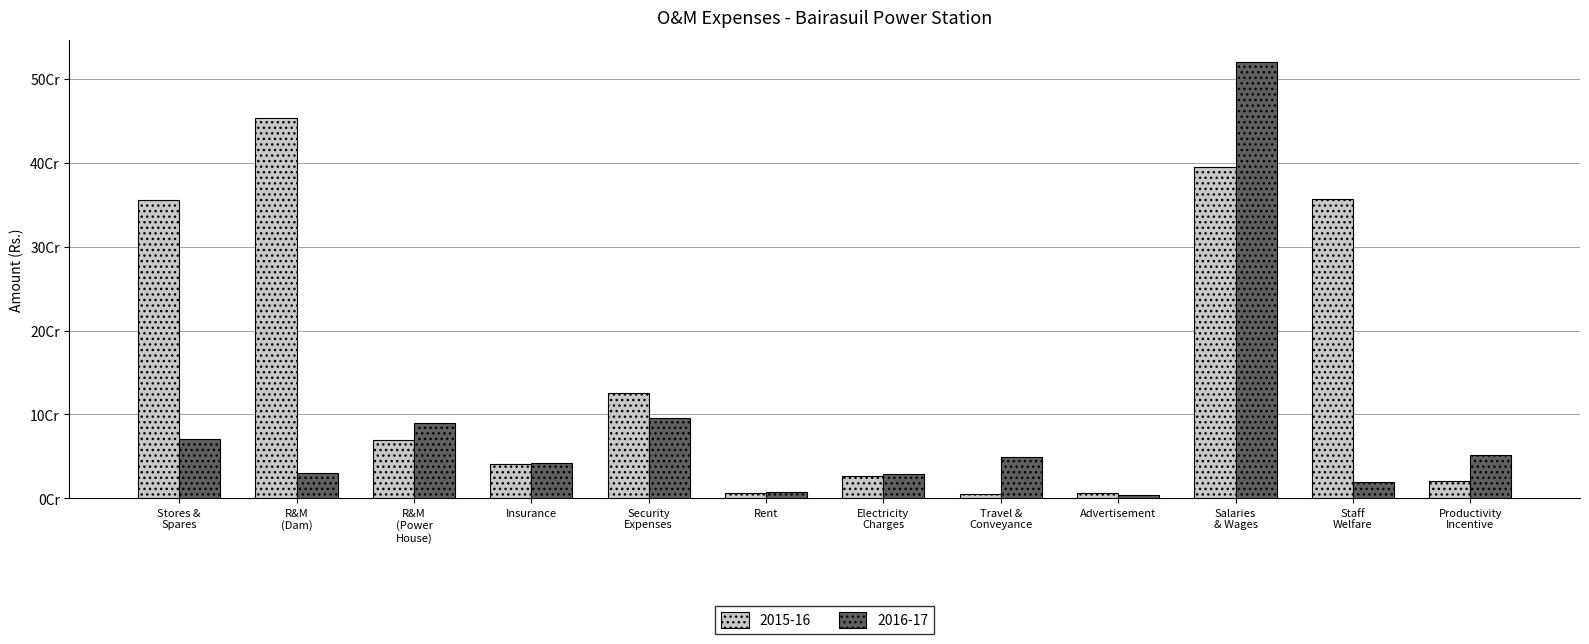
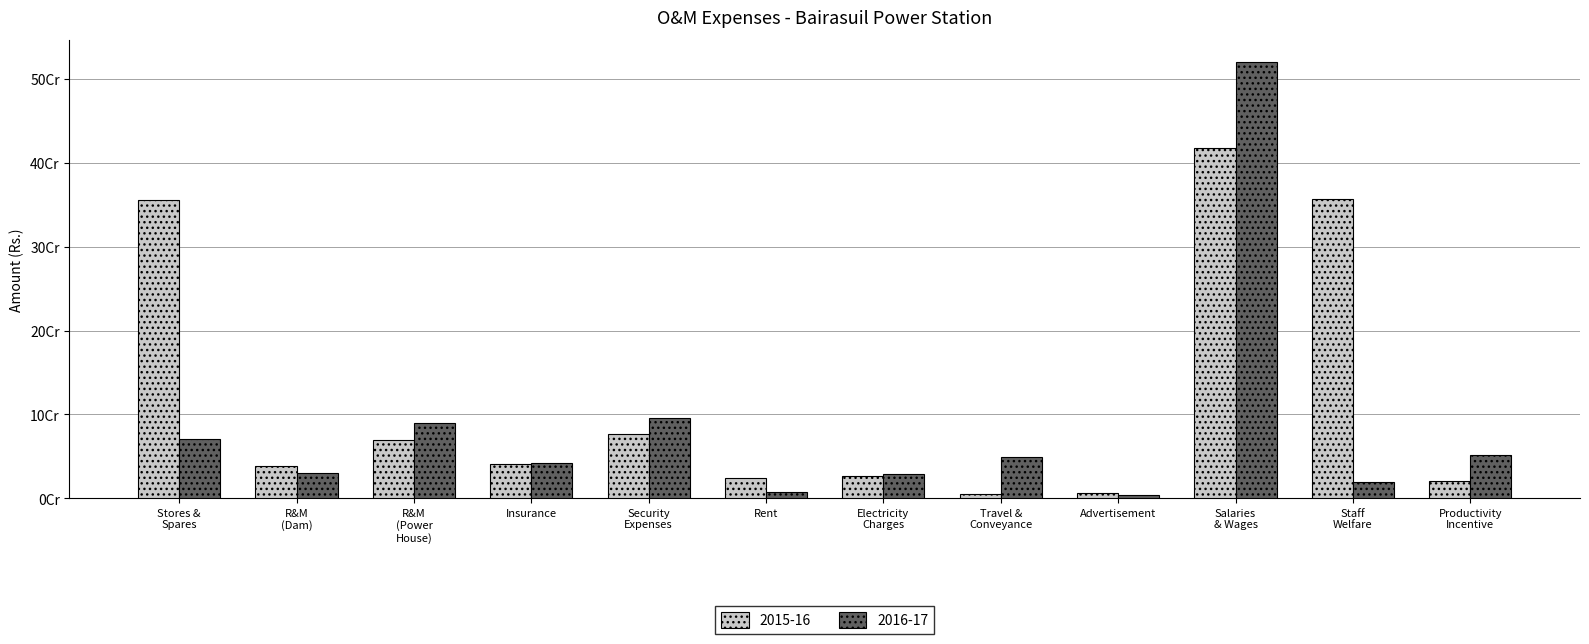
2015-16, R&M (Dam): 45Cr -> 4Cr
2015-16, Security Expenses: 13Cr -> 8Cr
2015-16, Rent: 1Cr -> 2Cr
2015-16, Salaries & Wages: 39Cr -> 42Cr
